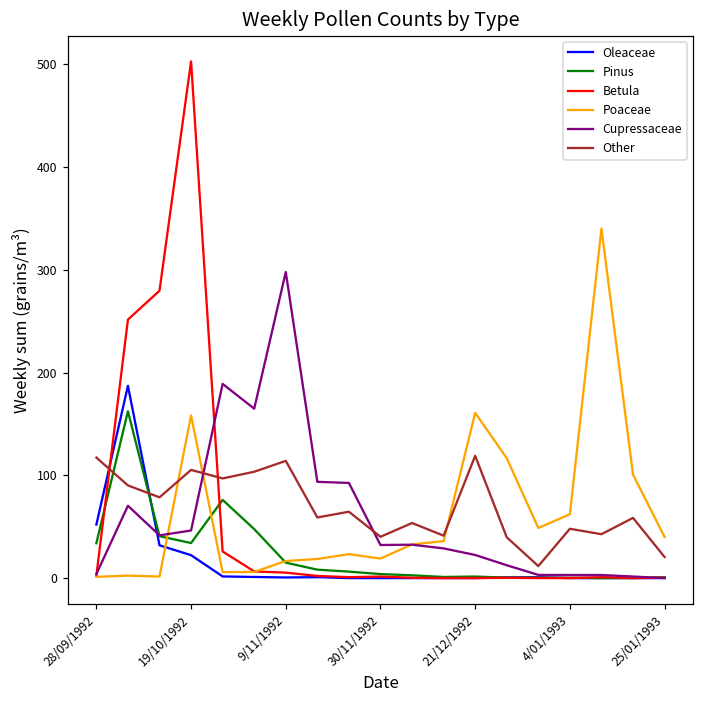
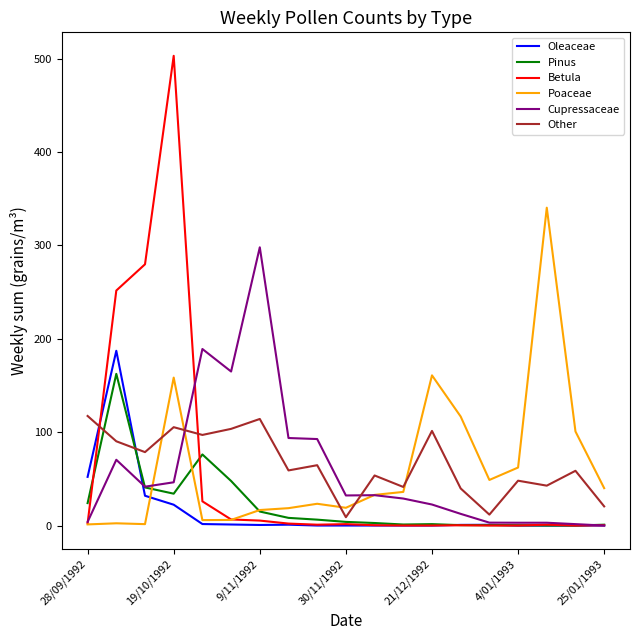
Pinus, 28/09/1992: 30 -> 20
Other, 30/11/1992: 40 -> 10
Other, 21/12/1992: 120 -> 100
